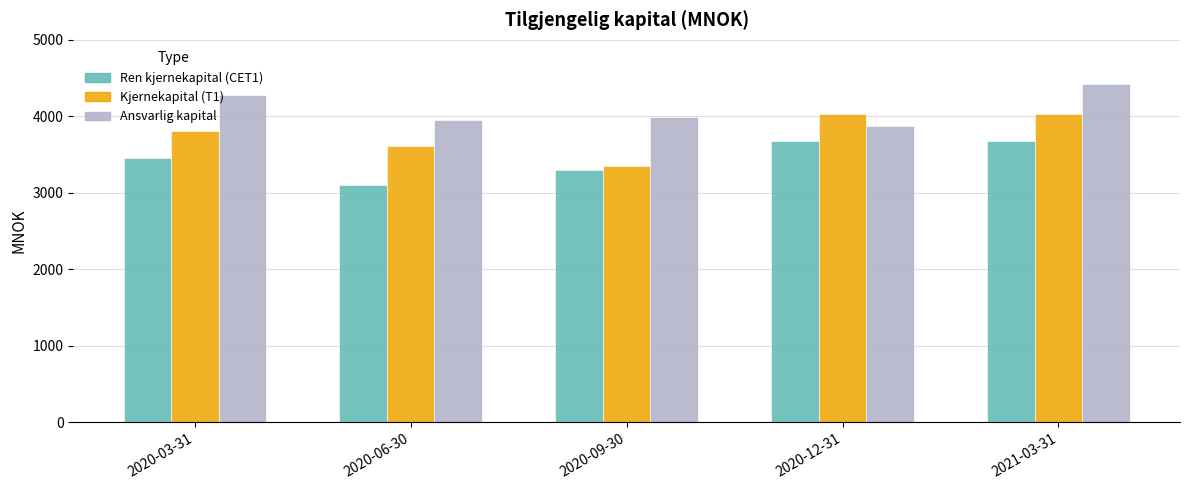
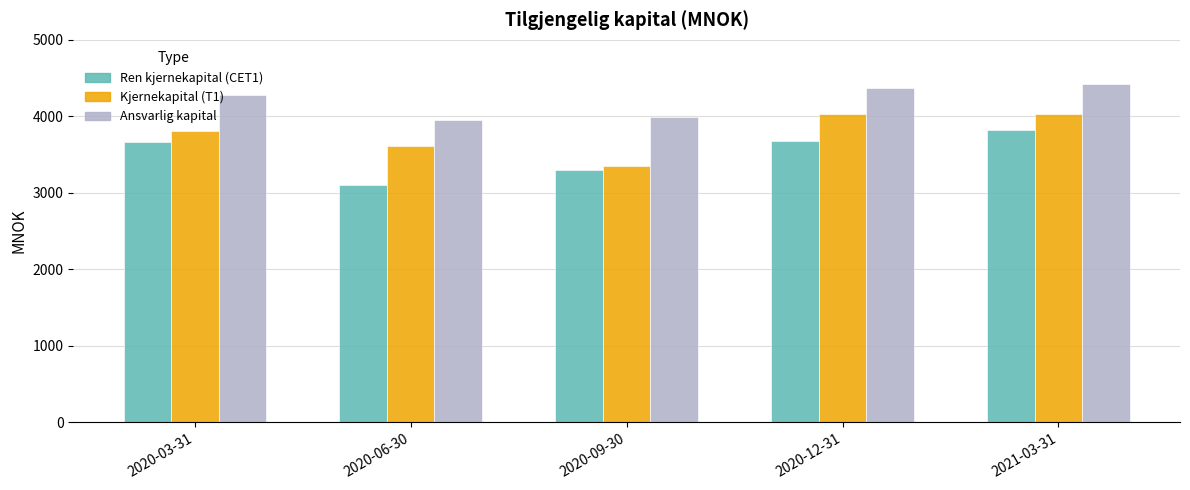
Ren kjernekapital (CET1), 2020-03-31: 3500 -> 3700
Ansvarlig kapital, 2020-12-31: 3900 -> 4400
Ren kjernekapital (CET1), 2021-03-31: 3700 -> 3800
